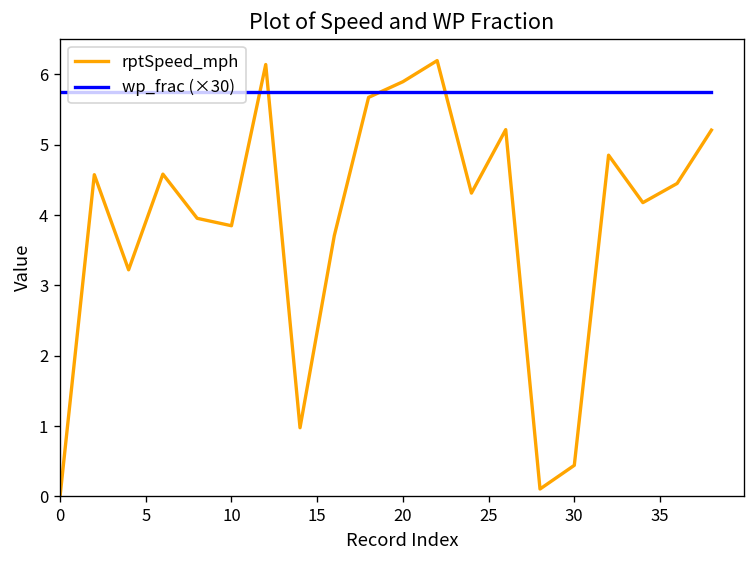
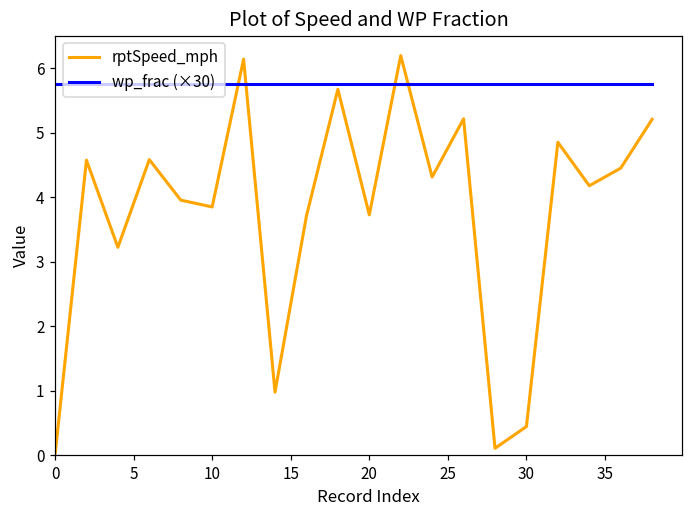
rptSpeed_mph, 20: 5.9 -> 3.7
